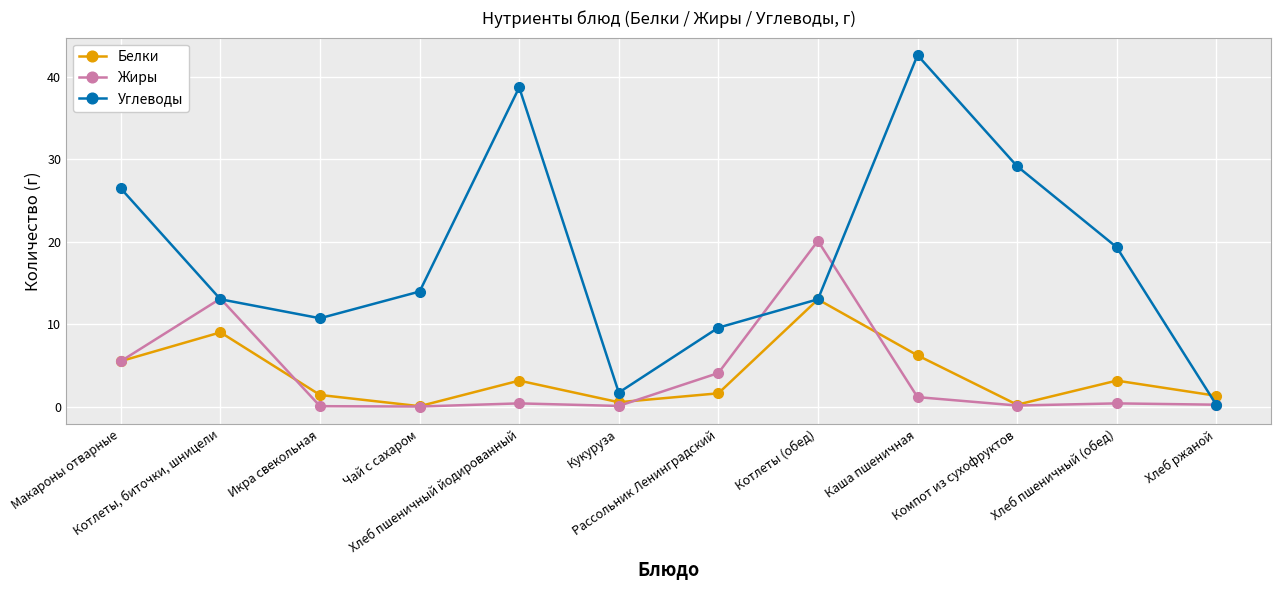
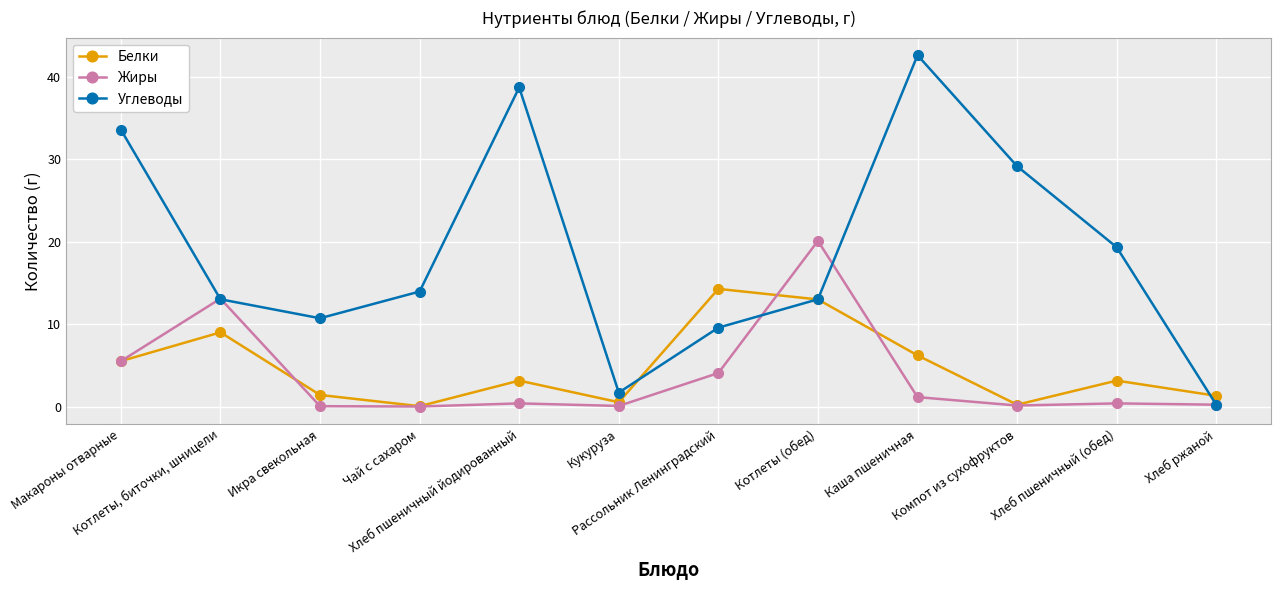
Углеводы, Макароны отварные: 26 -> 34
Белки, Рассольник Ленинградский: 2 -> 14
